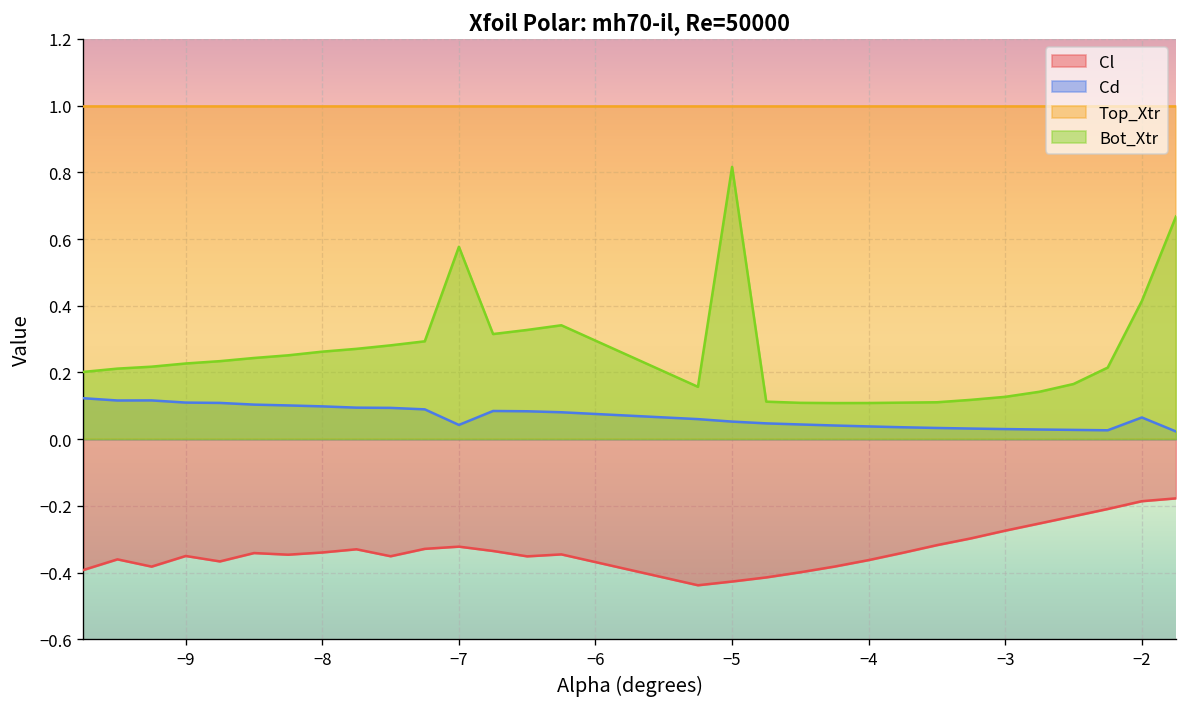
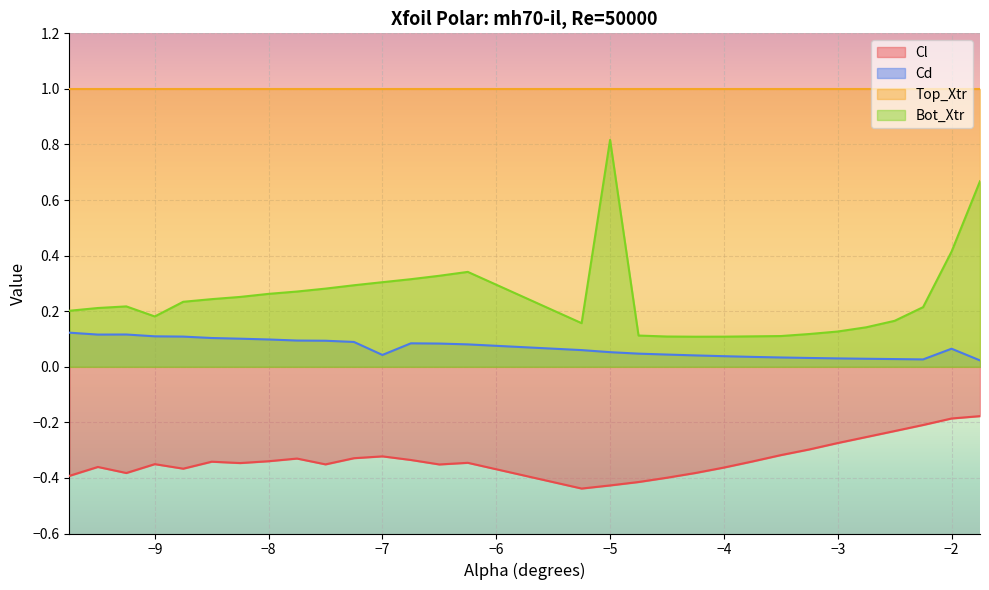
Bot_Xtr, −9: 0.23 -> 0.18
Bot_Xtr, −7: 0.58 -> 0.30
